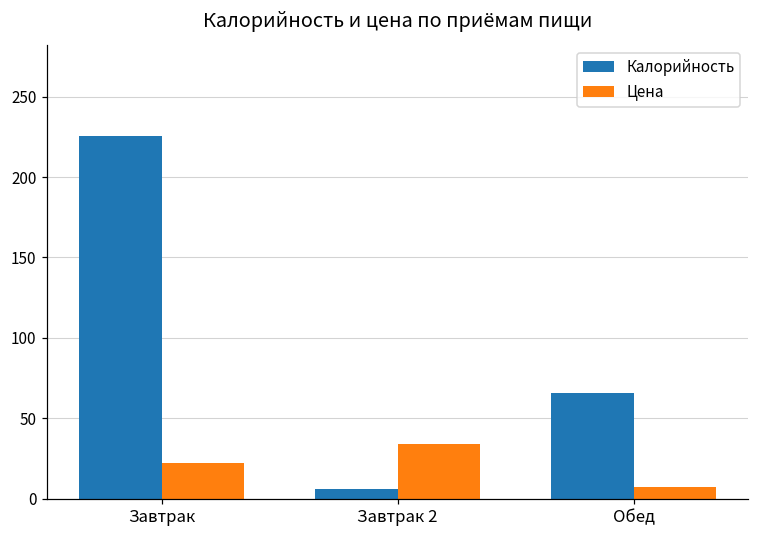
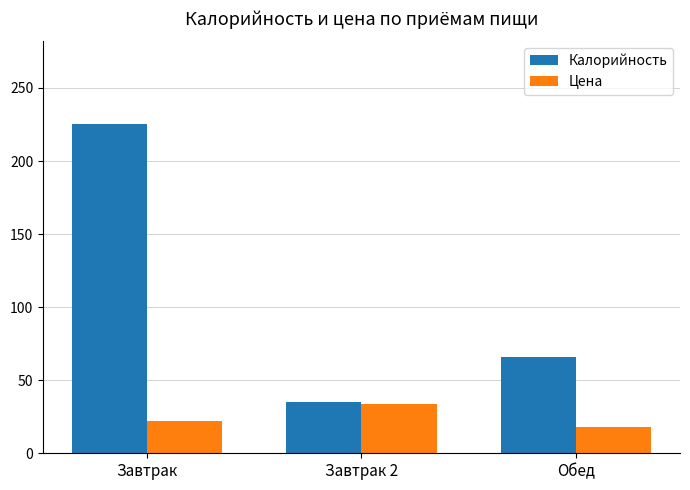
Калорийность, Завтрак 2: 6 -> 35
Цена, Обед: 7 -> 18
